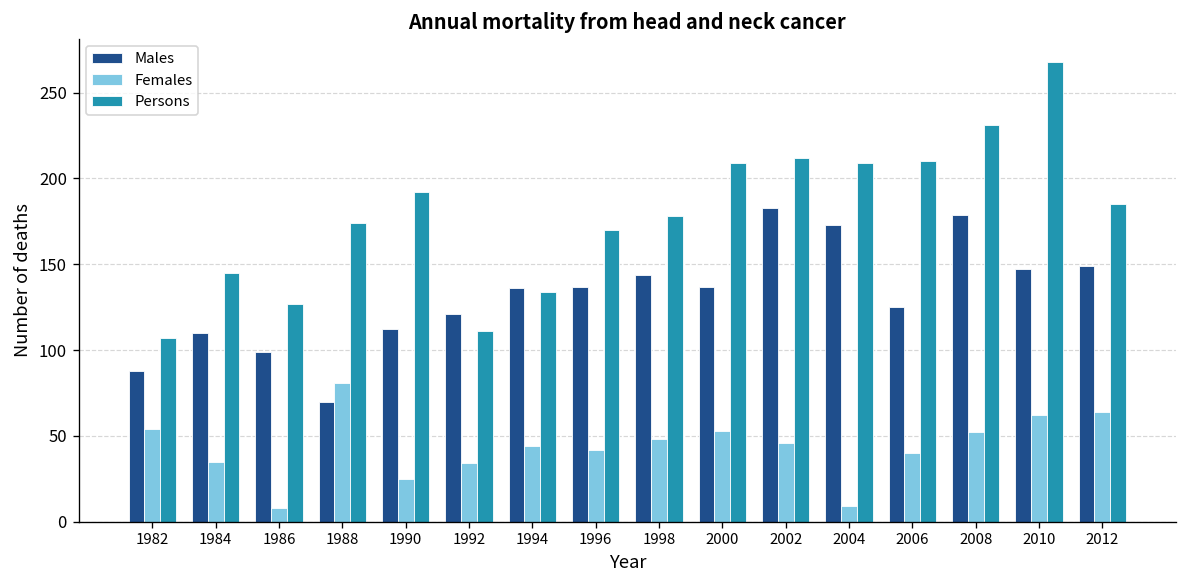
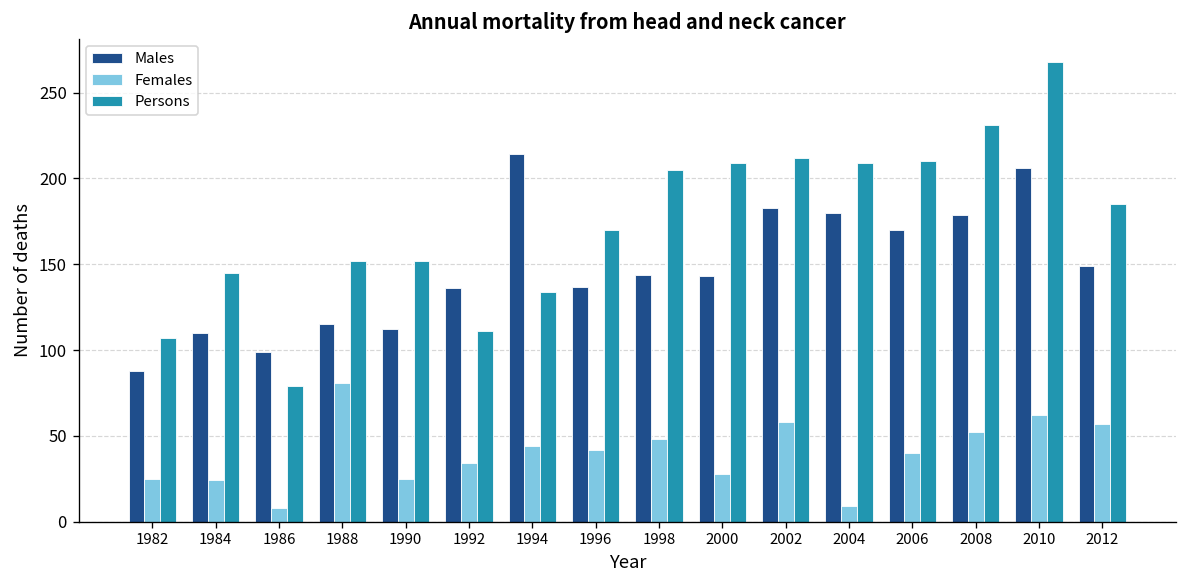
Females, 1982: 54 -> 25
Females, 1984: 35 -> 24
Persons, 1986: 127 -> 79
Males, 1988: 70 -> 115
Persons, 1988: 174 -> 152
Persons, 1990: 192 -> 152
Males, 1992: 121 -> 136
Males, 1994: 136 -> 214
Persons, 1998: 178 -> 205
Males, 2000: 137 -> 143
Females, 2000: 53 -> 28
Females, 2002: 46 -> 58
Males, 2004: 173 -> 180
Males, 2006: 125 -> 170
Males, 2010: 147 -> 206
Females, 2012: 64 -> 57
